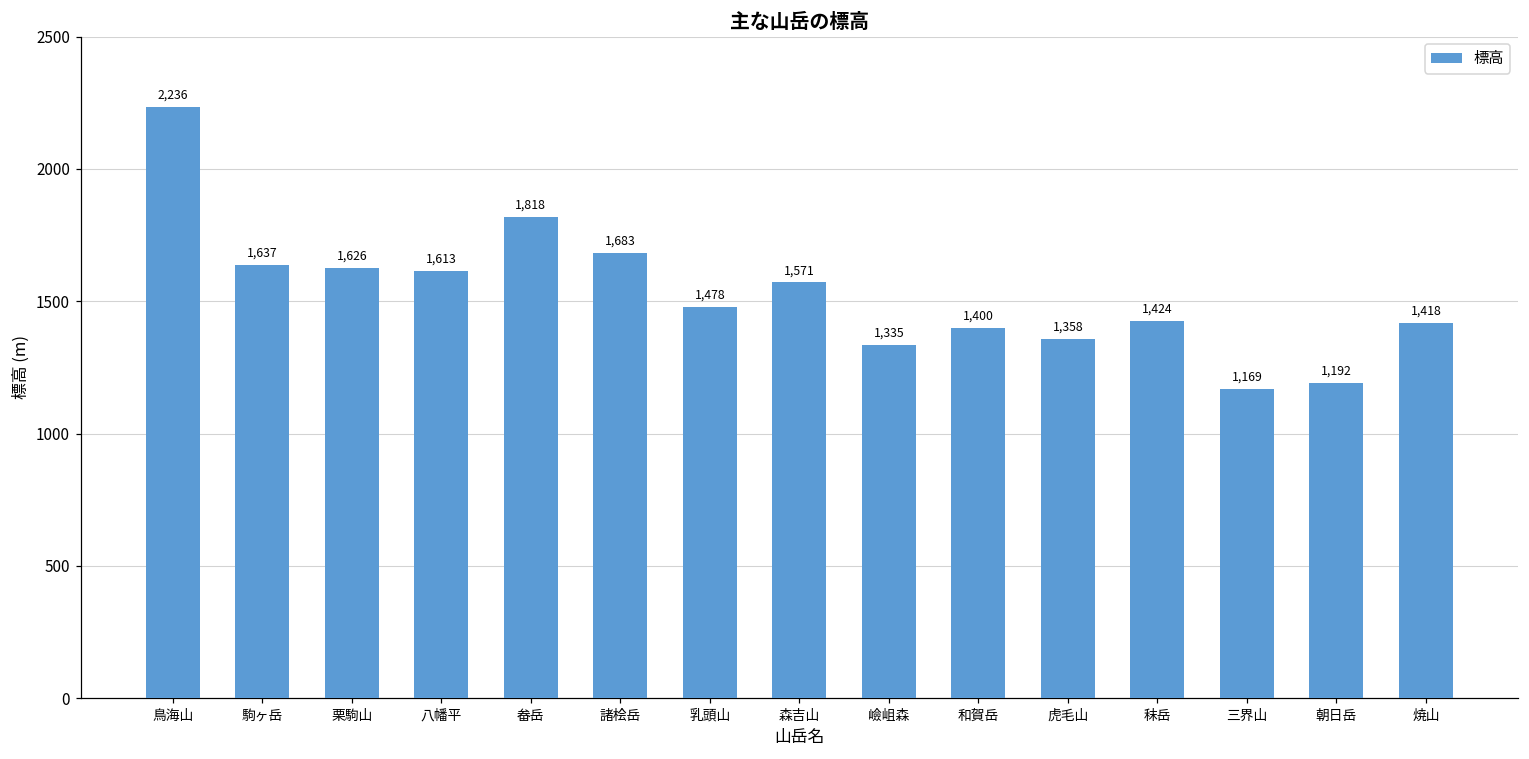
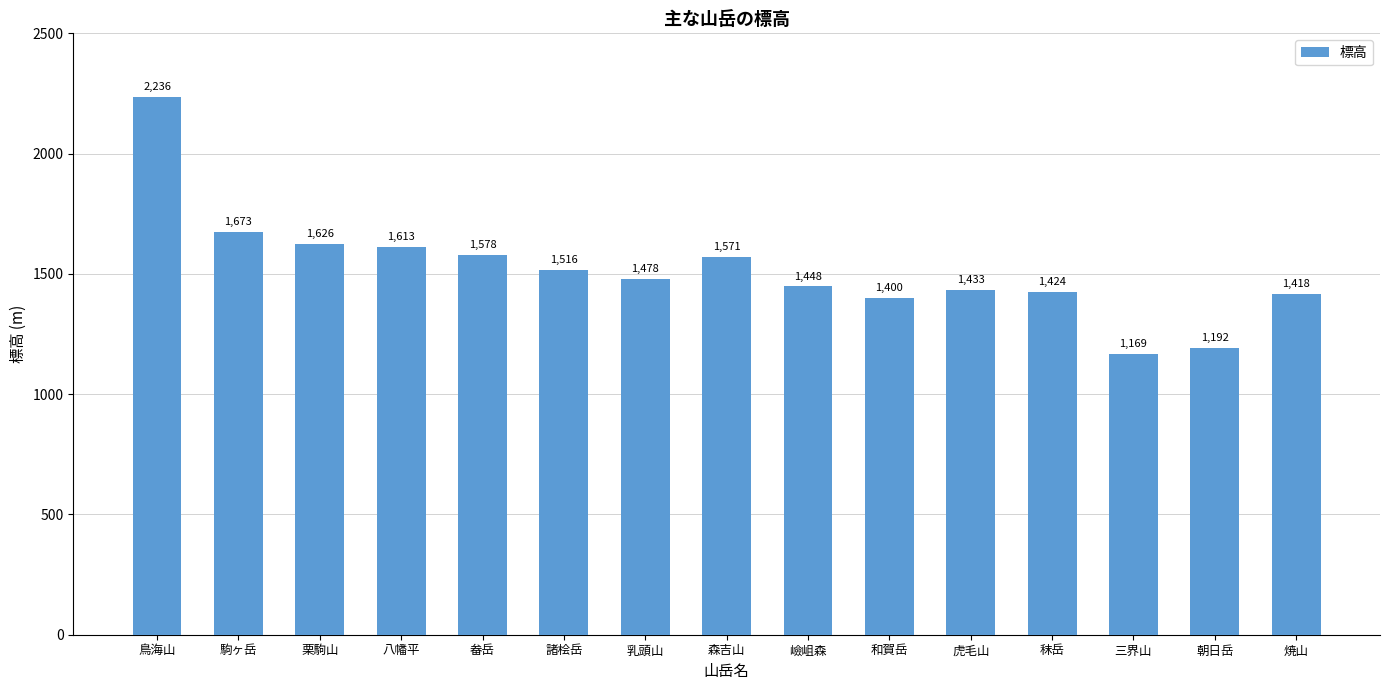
駒ヶ岳: 1,637 -> 1,673
畚岳: 1,818 -> 1,578
諸桧岳: 1,683 -> 1,516
嶮岨森: 1,335 -> 1,448
虎毛山: 1,358 -> 1,433
